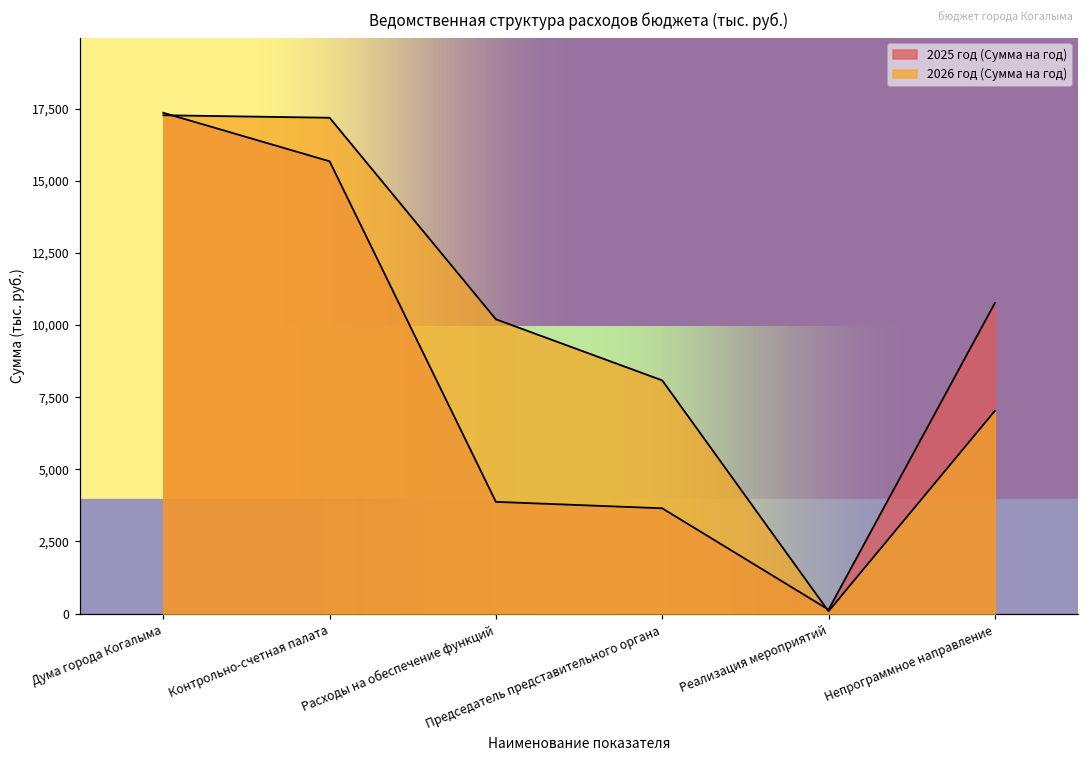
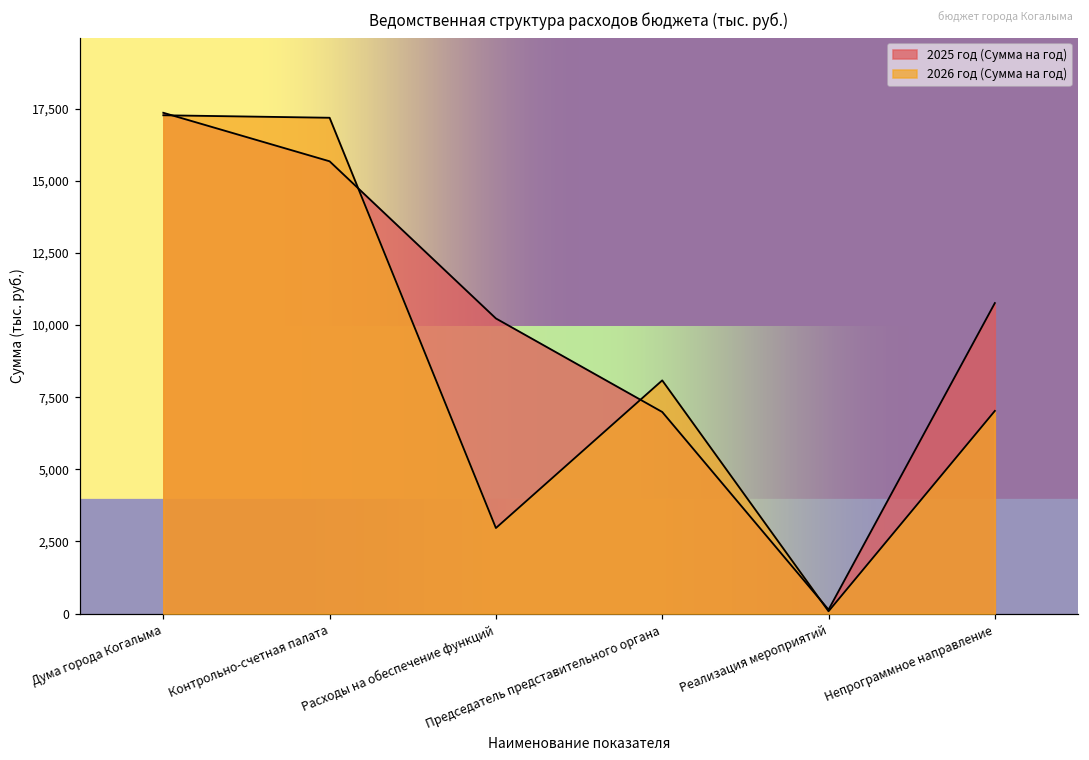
2025 год (Сумма на год), Расходы на обеспечение функций: 3,900 -> 10,200
2026 год (Сумма на год), Расходы на обеспечение функций: 10,200 -> 3,000
2025 год (Сумма на год), Председатель представительного органа: 3,700 -> 7,000
